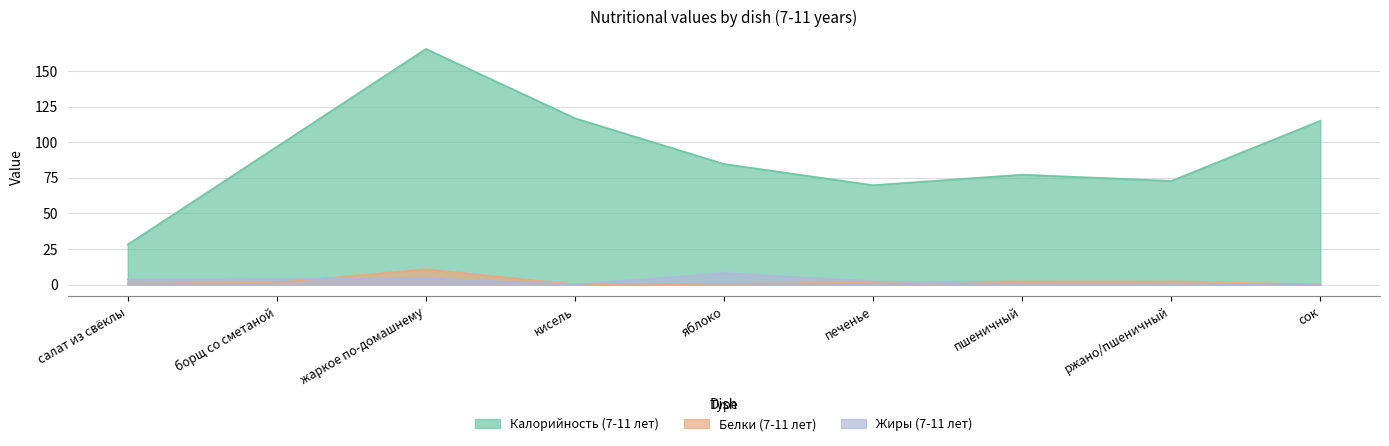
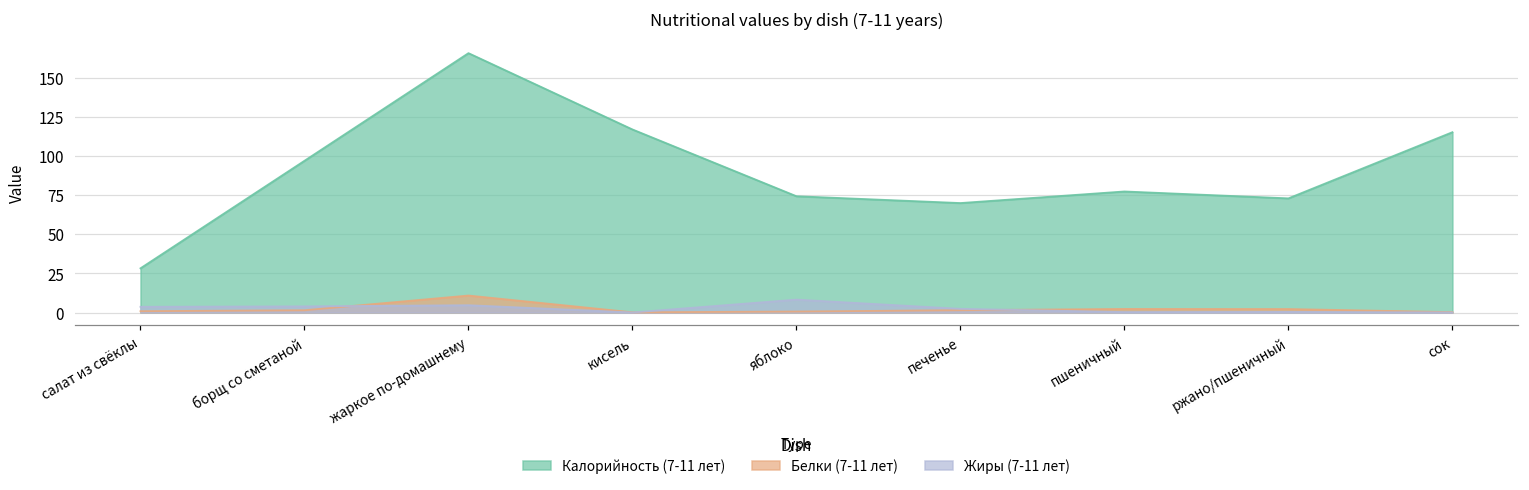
Калорийность (7-11 лет), яблоко: 85 -> 74
